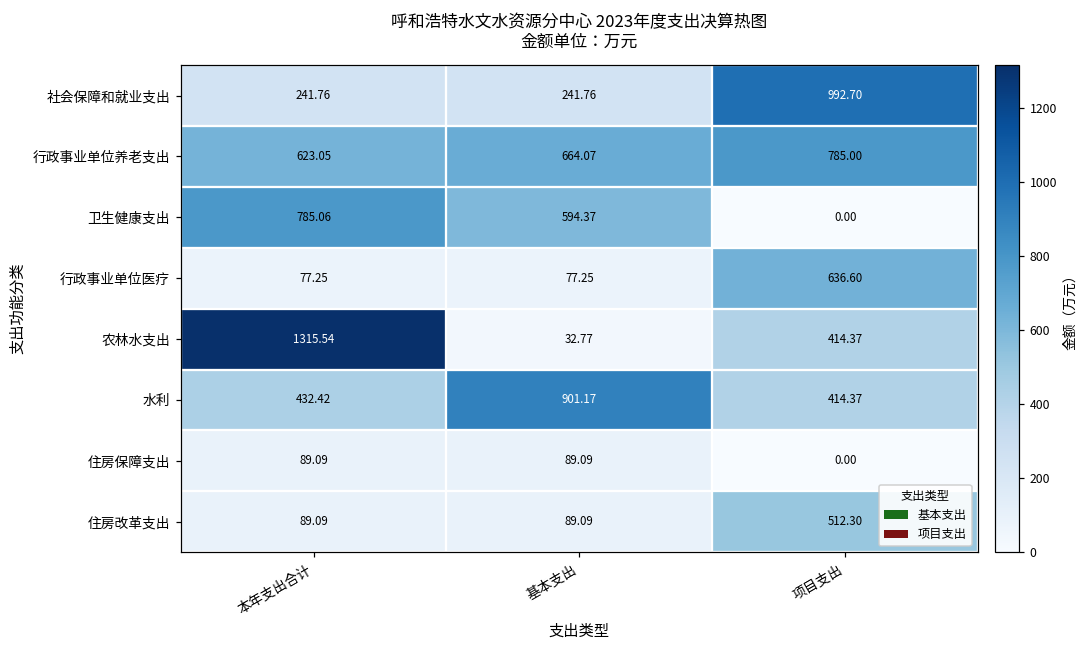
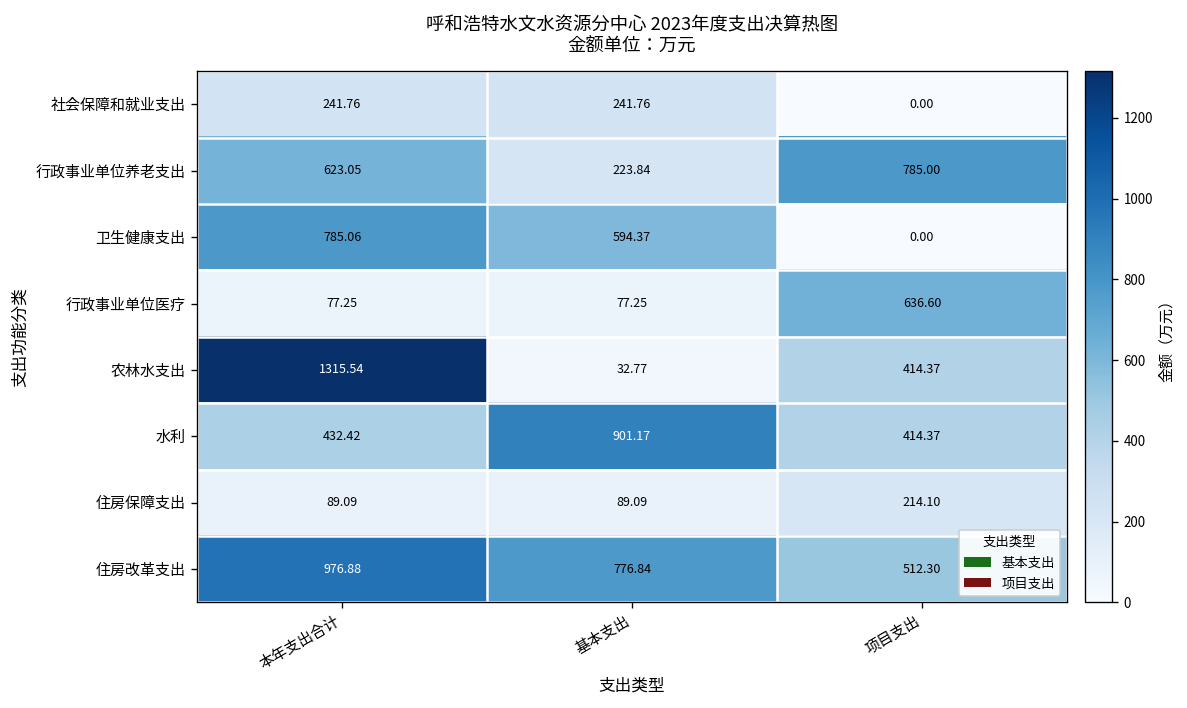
社会保障和就业支出, 项目支出: 992.70 -> 0.00
行政事业单位养老支出, 基本支出: 664.07 -> 223.84
住房保障支出, 项目支出: 0.00 -> 214.10
住房改革支出, 本年支出合计: 89.09 -> 976.88
住房改革支出, 基本支出: 89.09 -> 776.84
